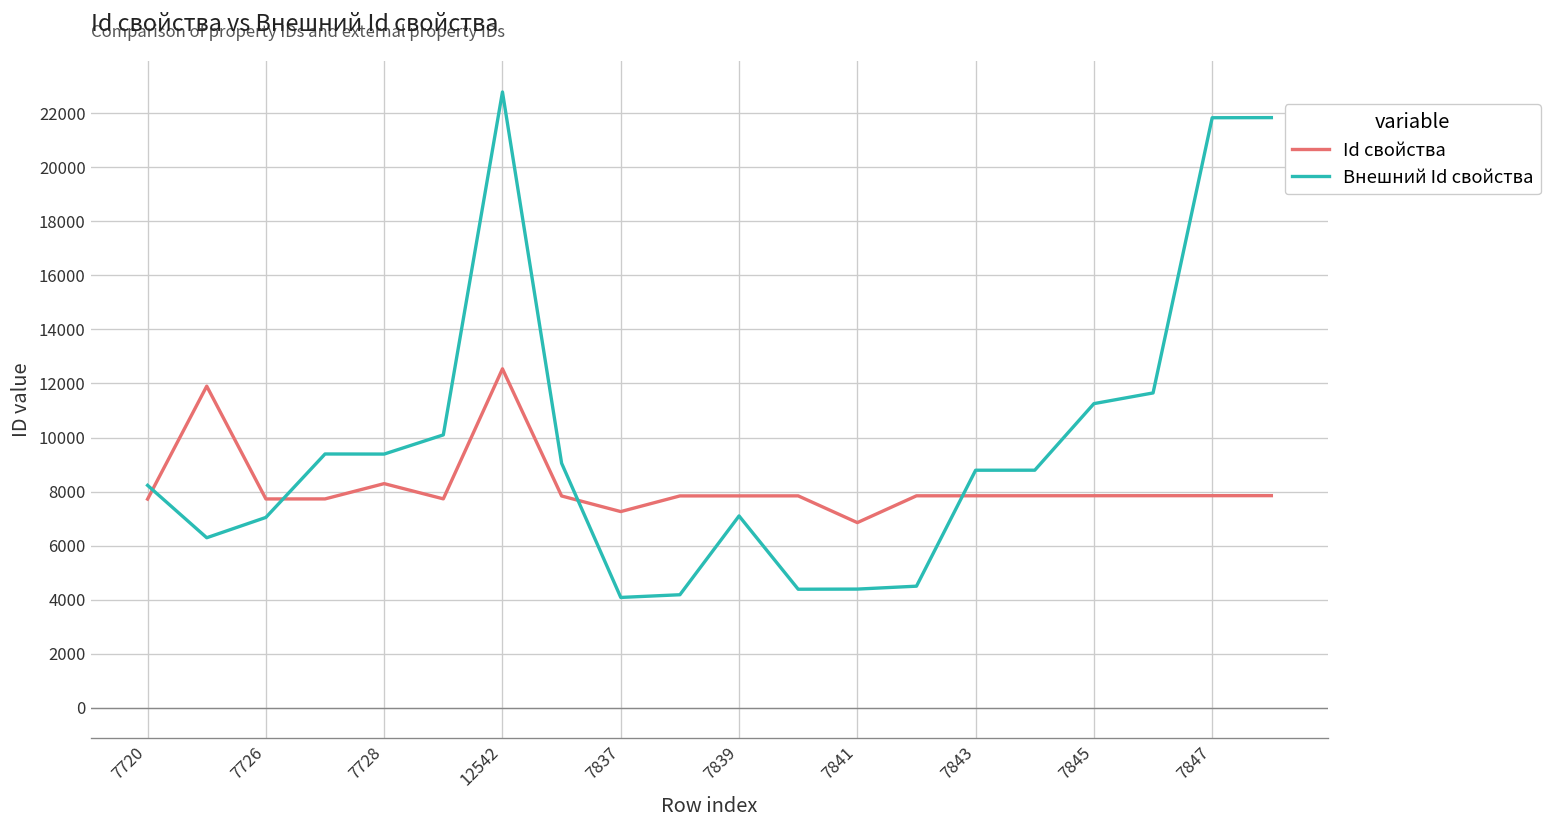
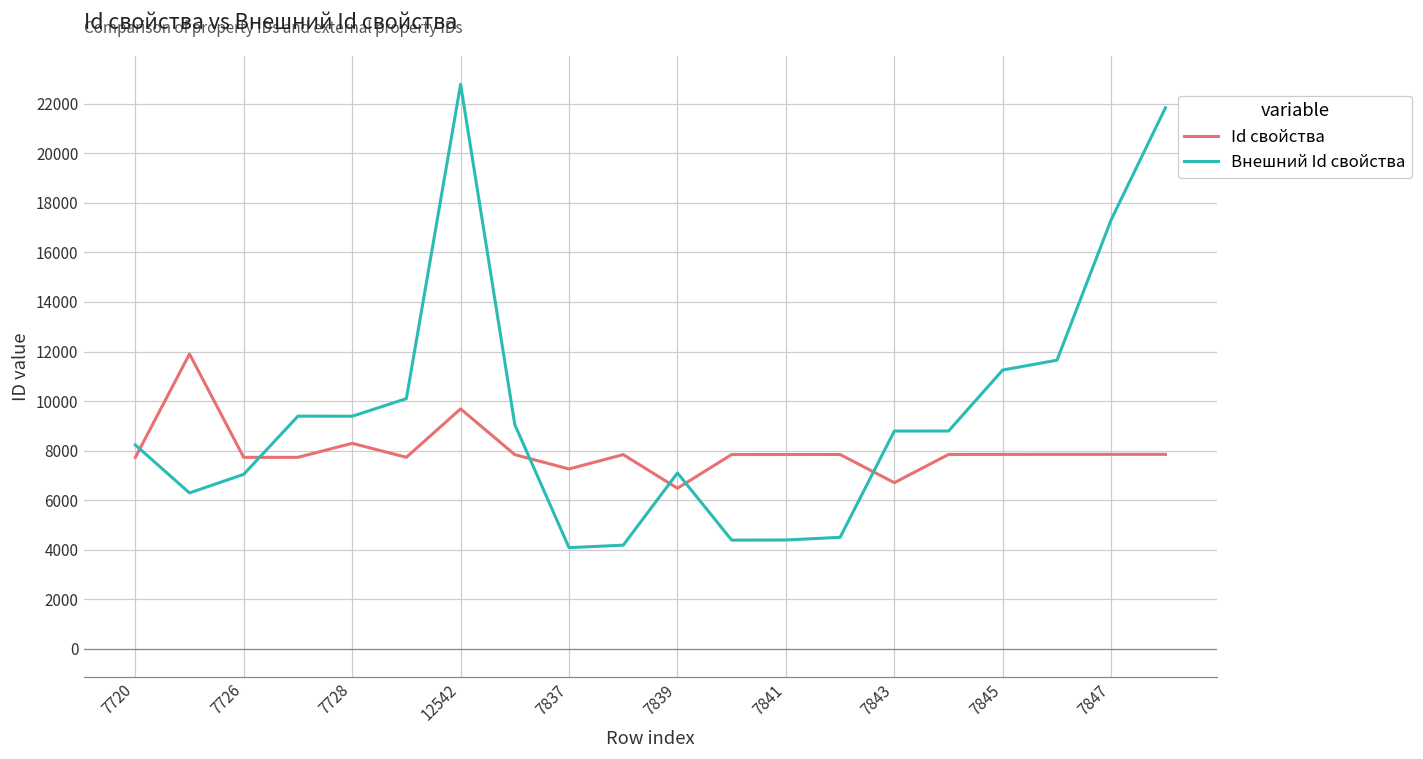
Id свойства, 12542: 12500 -> 9700
Id свойства, 7839: 7800 -> 6500
Id свойства, 7841: 6900 -> 7800
Id свойства, 7843: 7800 -> 6700
Внешний Id свойства, 7847: 21800 -> 17300
